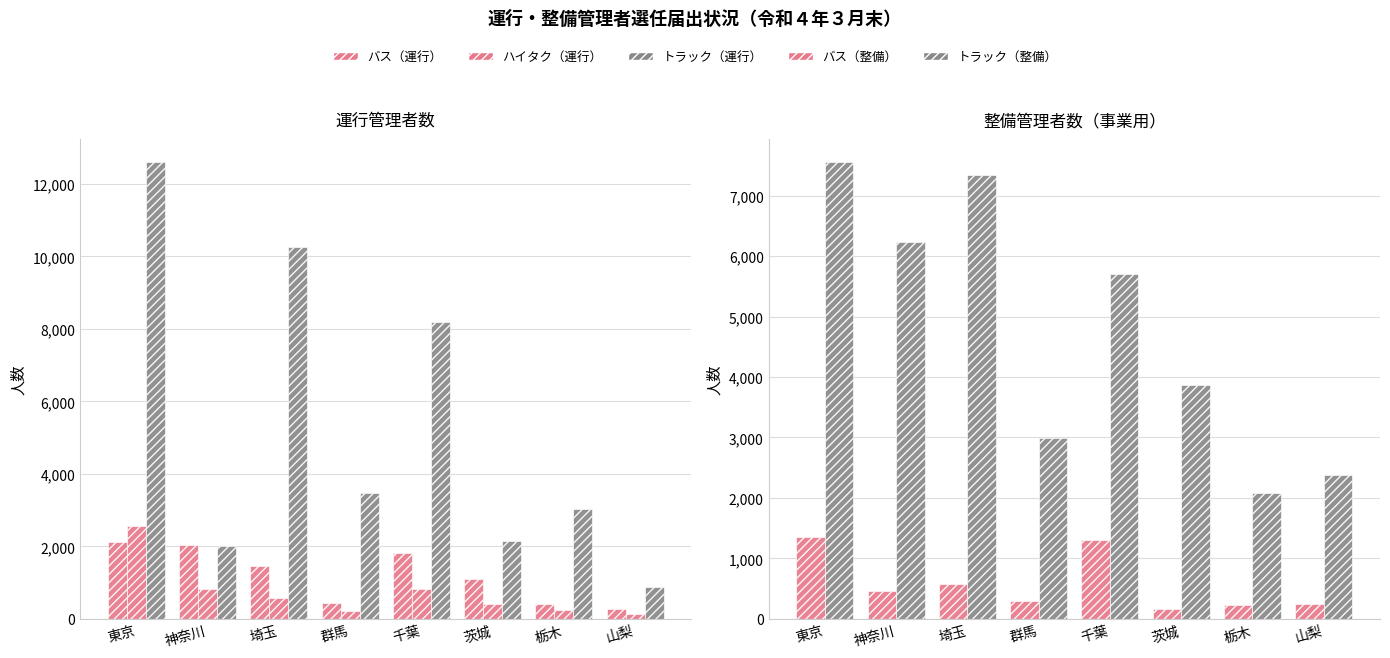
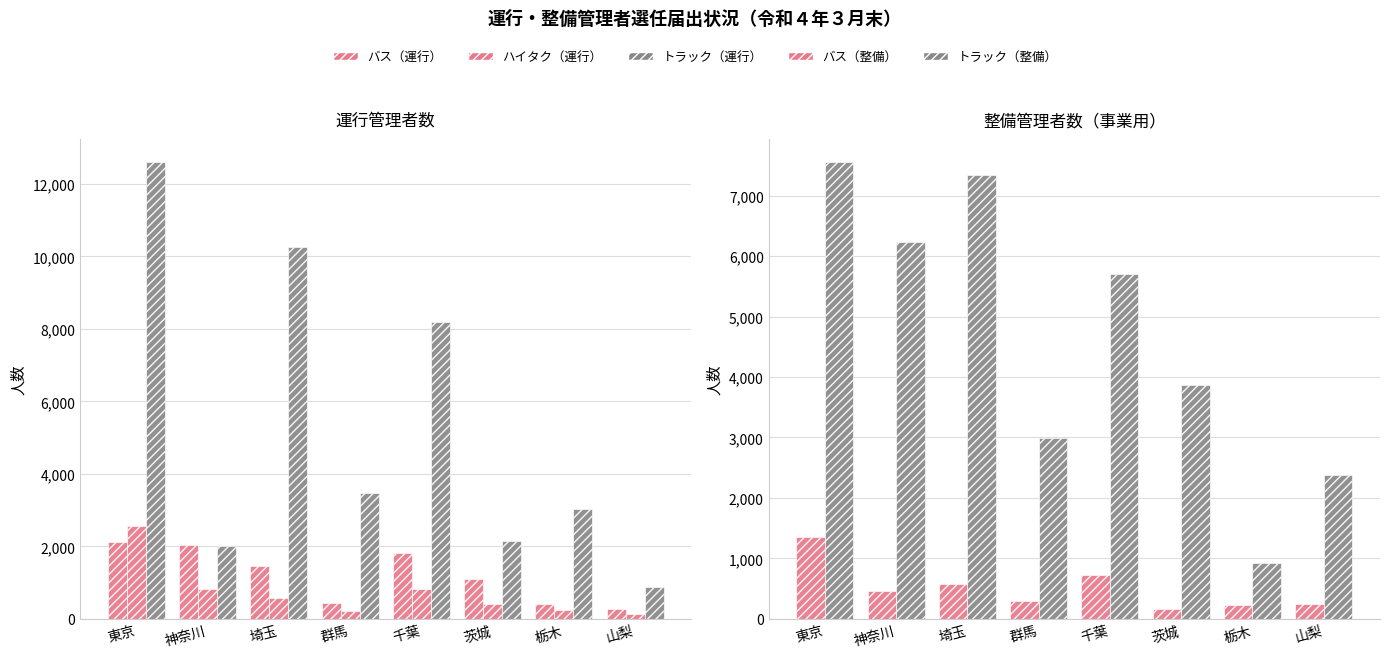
整備管理者数（事業用）, バス（整備）, 千葉: 1,300 -> 700
整備管理者数（事業用）, トラック（整備）, 栃木: 2,100 -> 900
